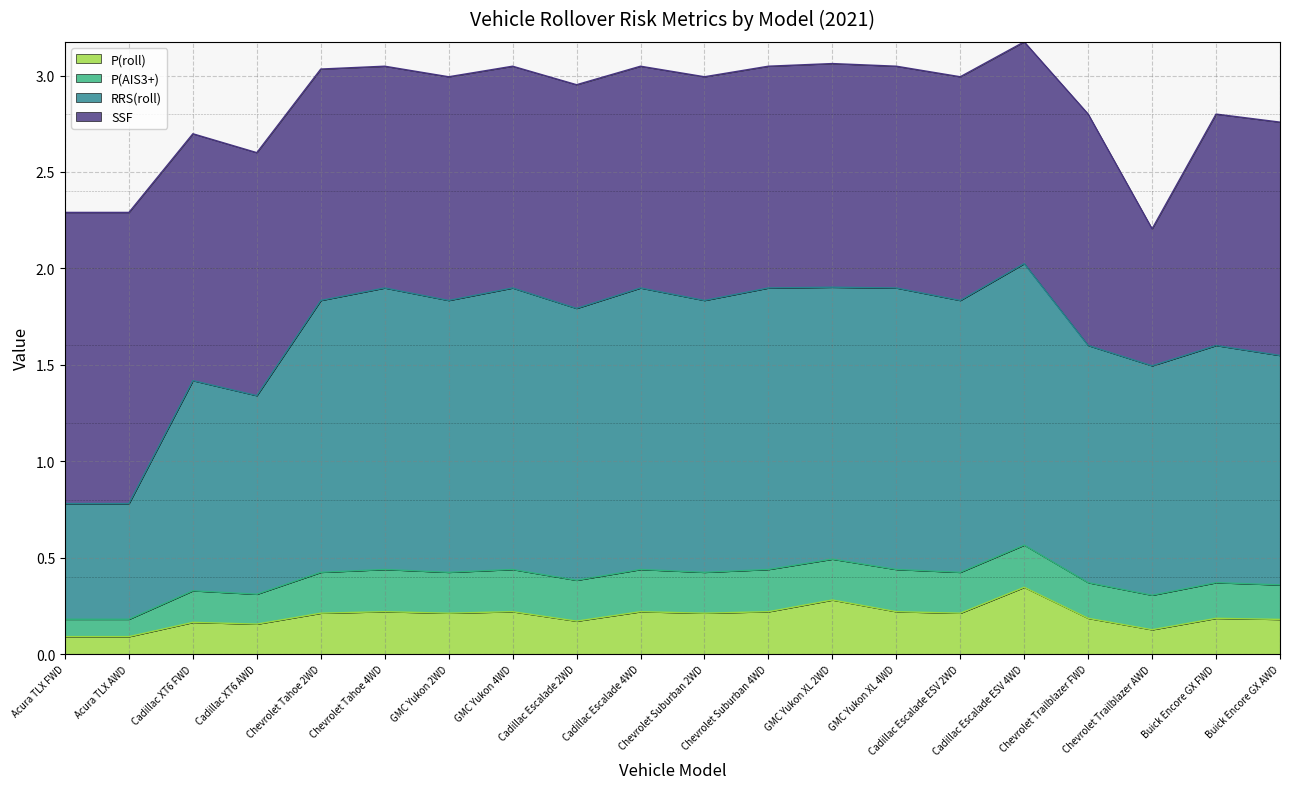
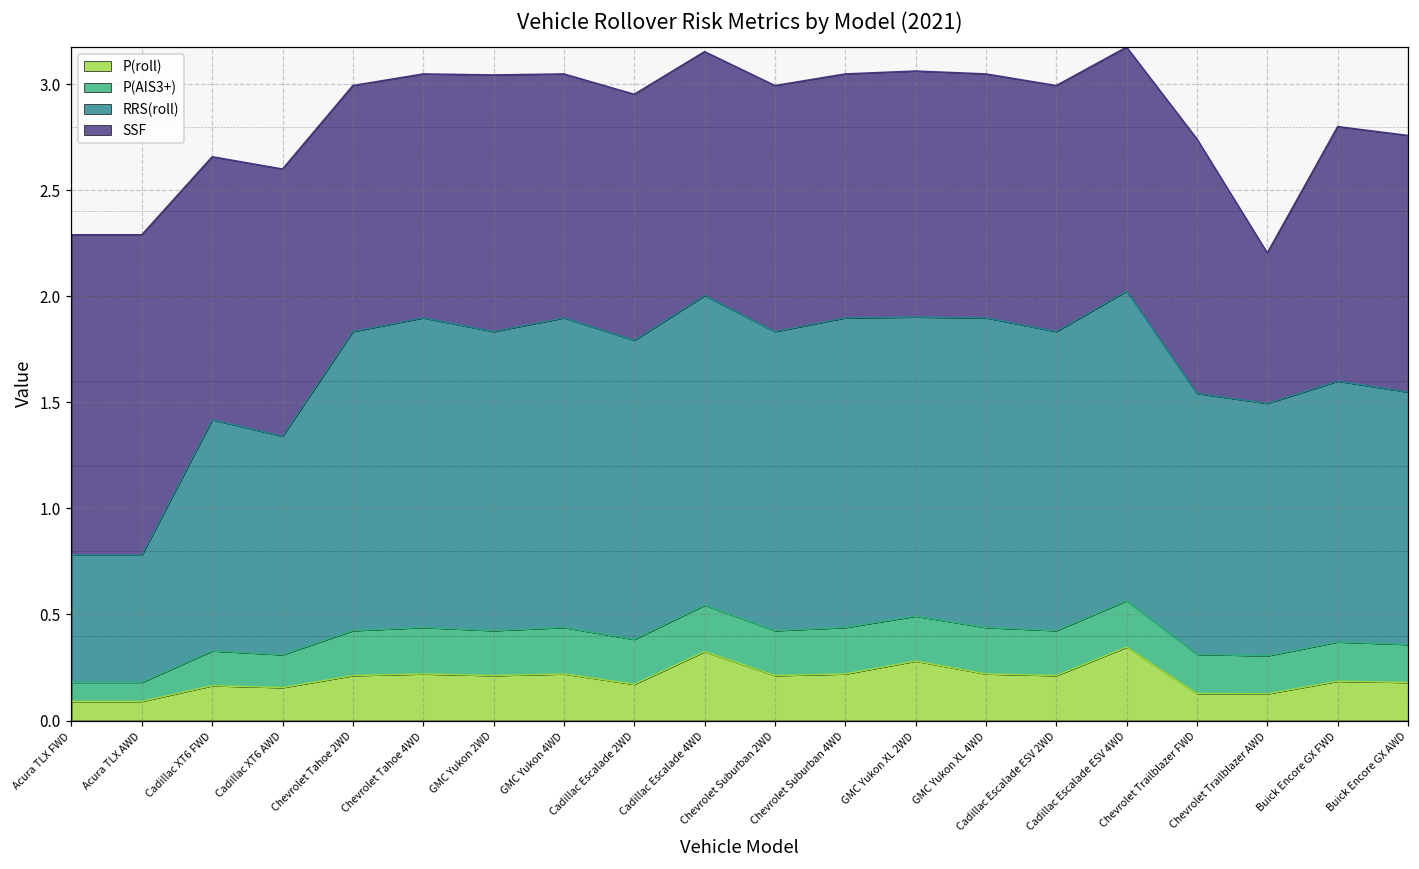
SSF, Cadillac XT6 FWD: 1.28 -> 1.24
SSF, Chevrolet Tahoe 2WD: 1.20 -> 1.16
SSF, GMC Yukon 2WD: 1.16 -> 1.21
P(roll), Cadillac Escalade 4WD: 0.22 -> 0.32
P(roll), Chevrolet Trailblazer FWD: 0.19 -> 0.13
